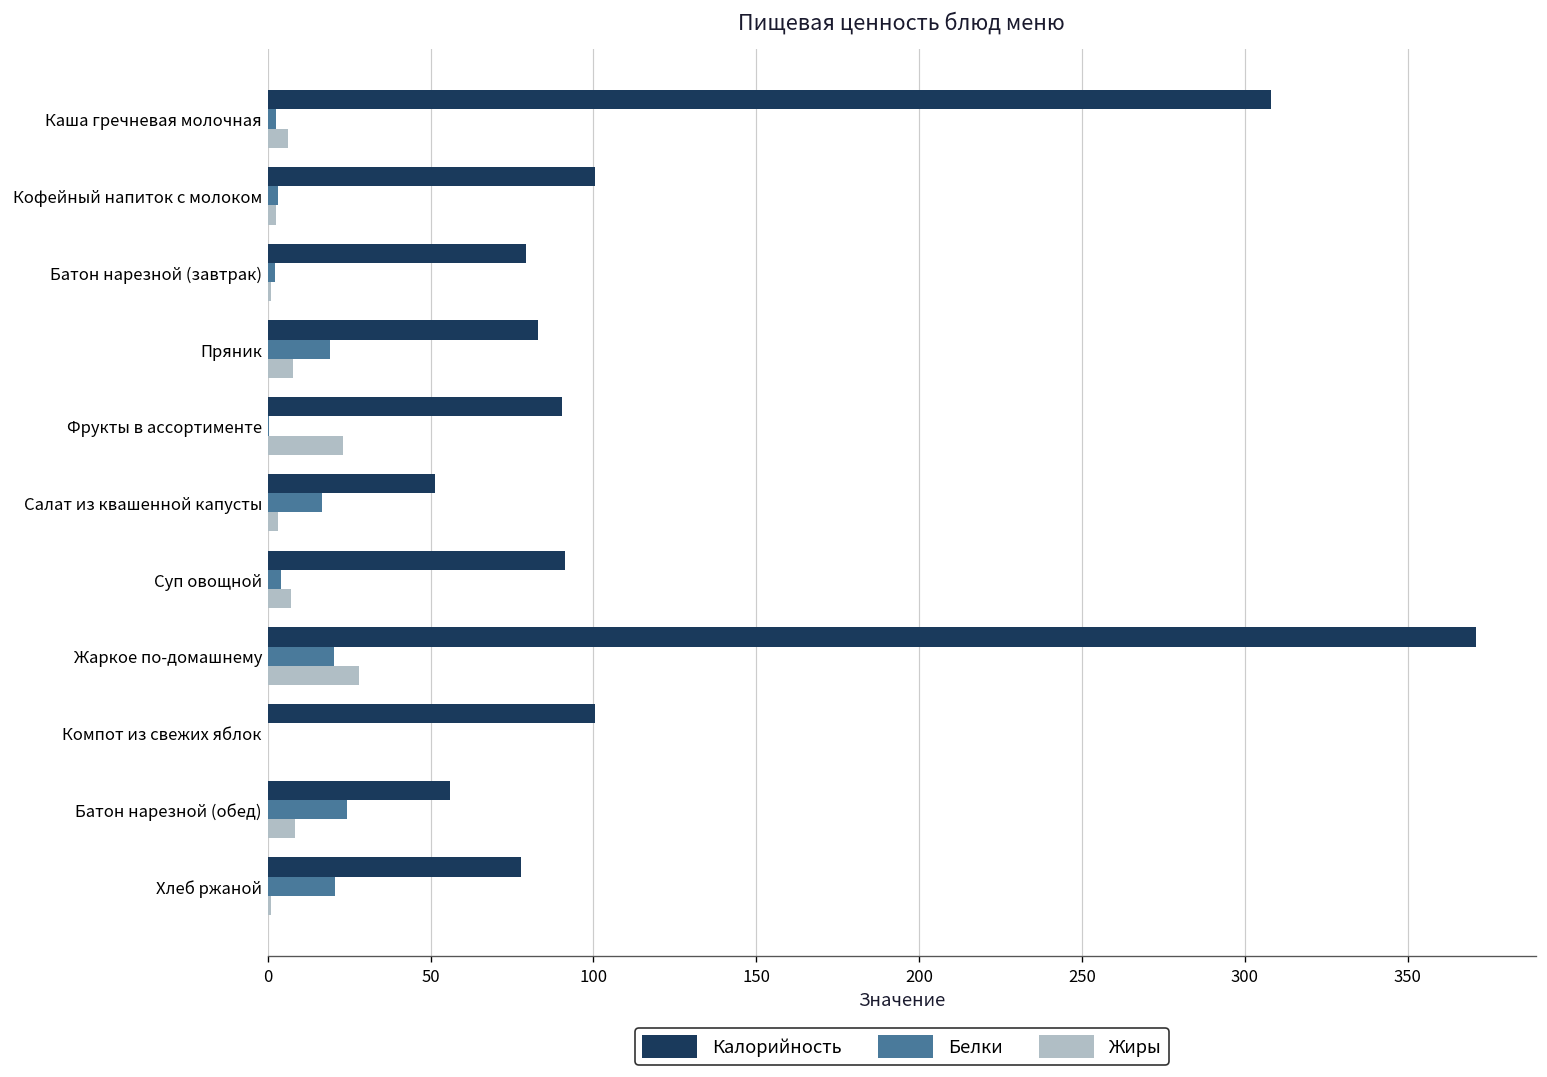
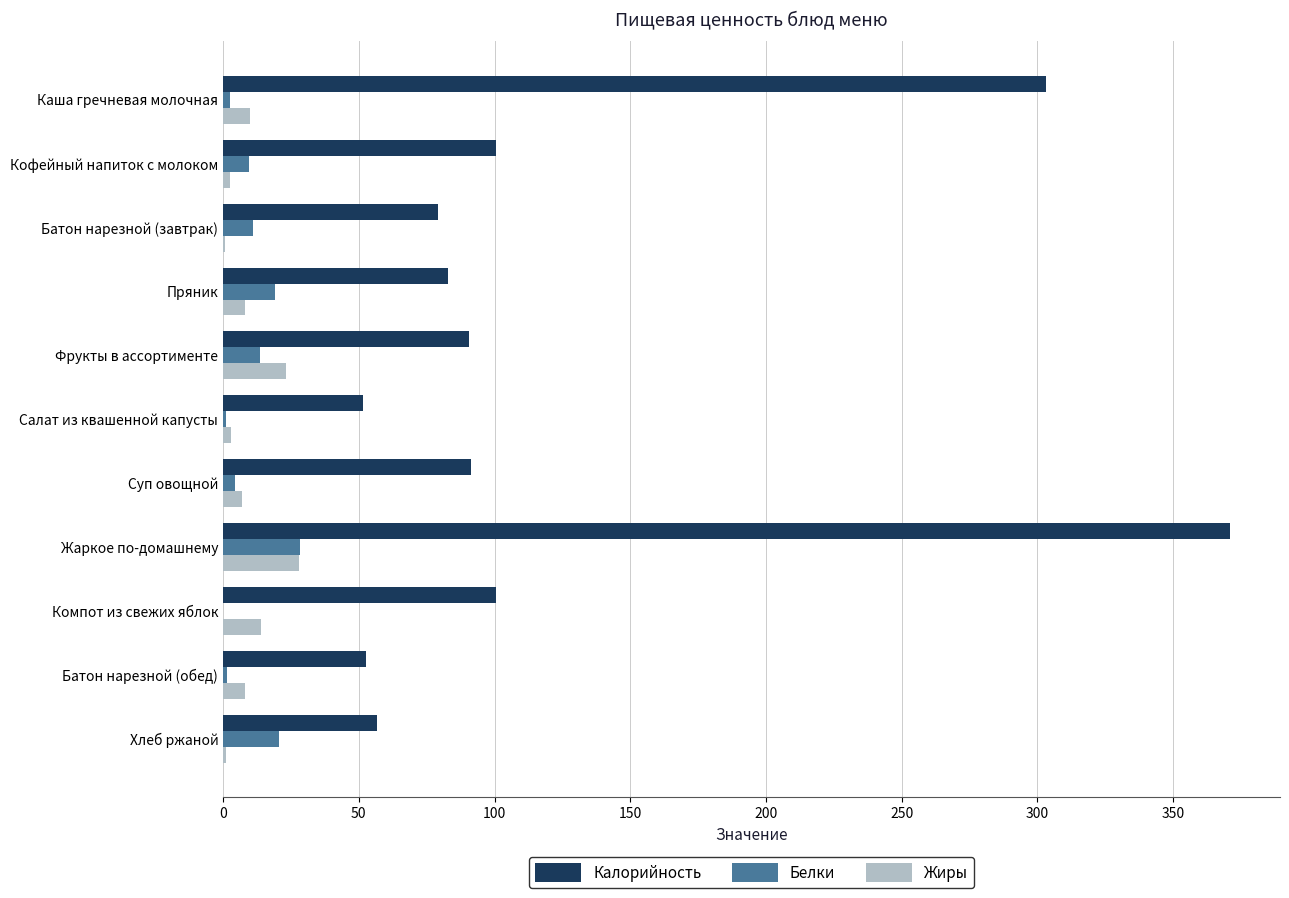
Калорийность, Каша гречневая молочная: 308 -> 303
Жиры, Каша гречневая молочная: 6 -> 10
Белки, Кофейный напиток с молоком: 3 -> 9
Белки, Батон нарезной (завтрак): 2 -> 11
Белки, Фрукты в ассортименте: 0 -> 14
Белки, Салат из квашенной капусты: 17 -> 1
Белки, Жаркое по-домашнему: 20 -> 28
Жиры, Компот из свежих яблок: 0 -> 14
Калорийность, Батон нарезной (обед): 56 -> 53
Белки, Батон нарезной (обед): 24 -> 2
Калорийность, Хлеб ржаной: 78 -> 57
